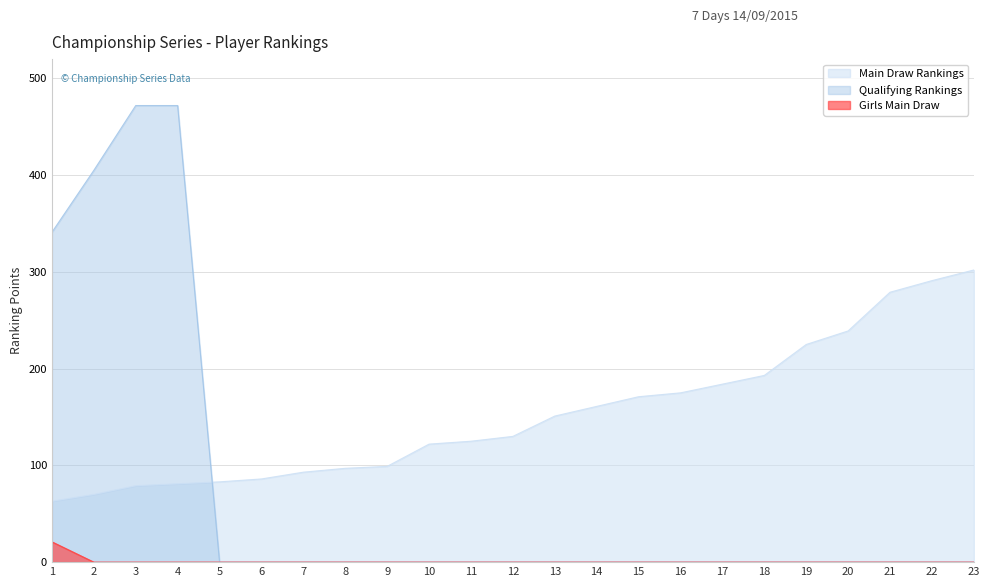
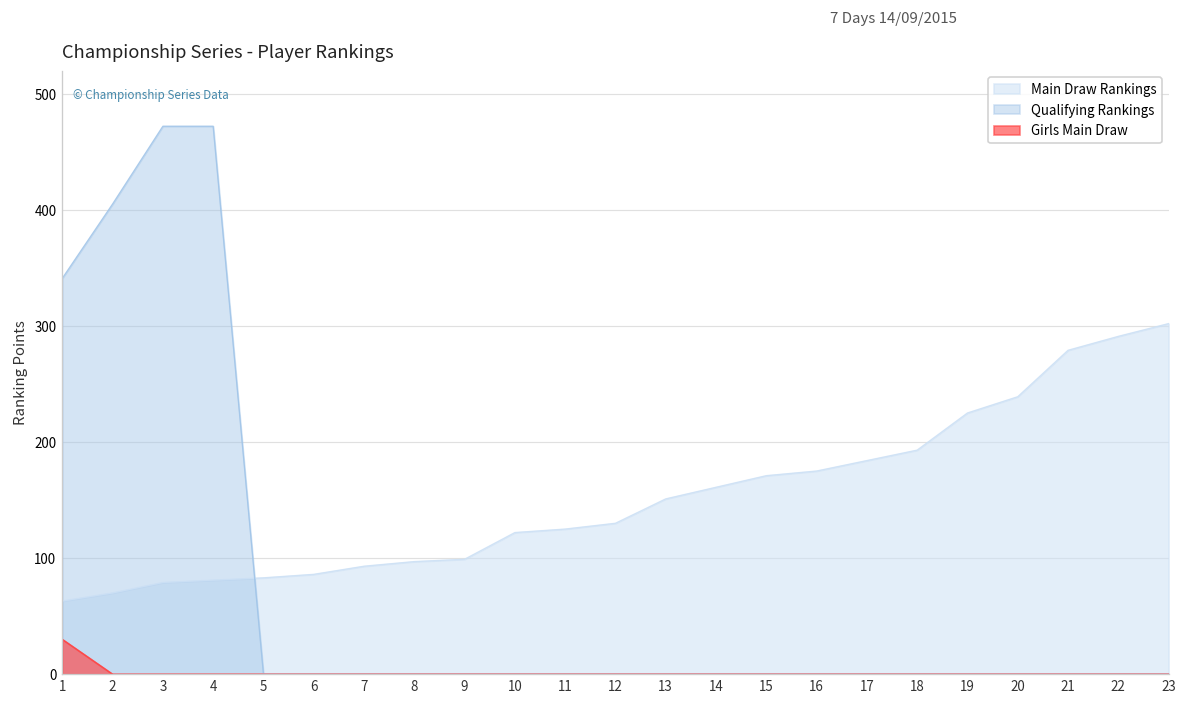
Girls Main Draw, 1: 20 -> 30
